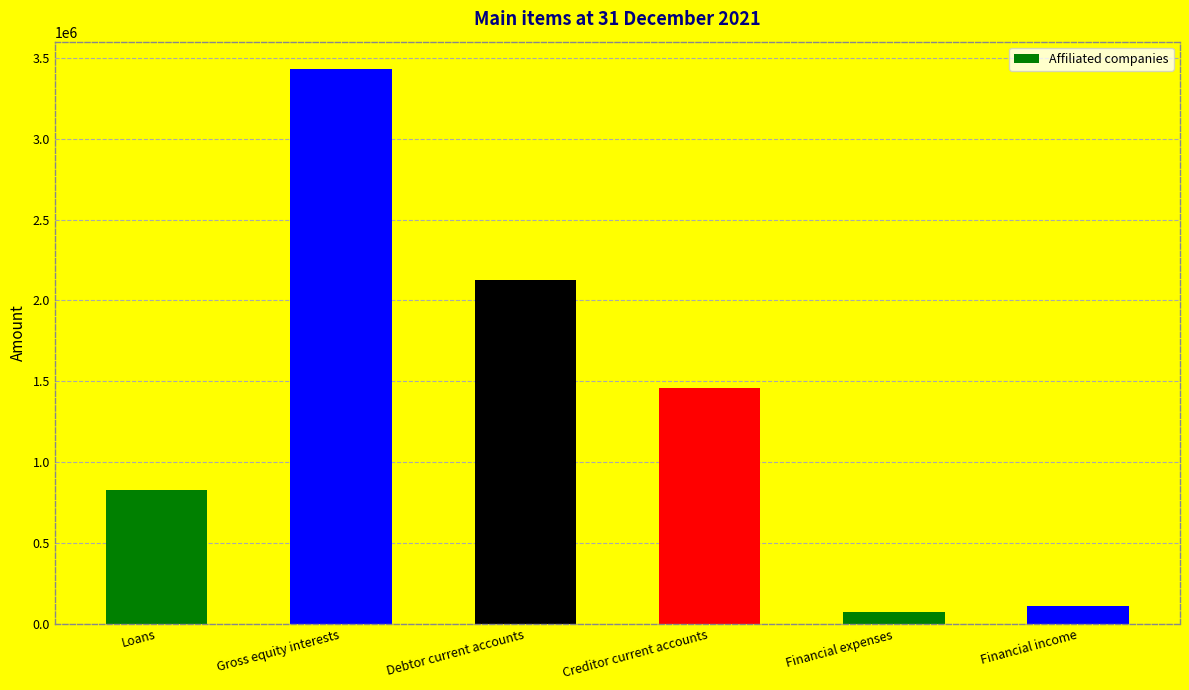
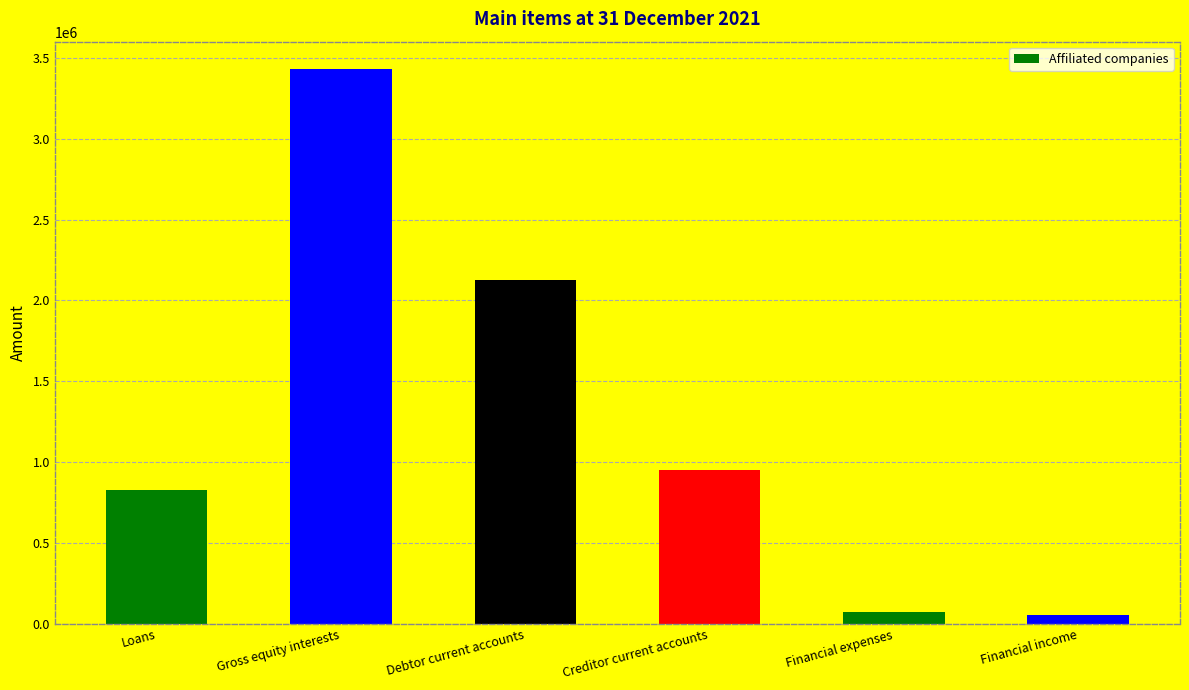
Creditor current accounts: 1460000 -> 950000
Financial income: 110000 -> 60000
